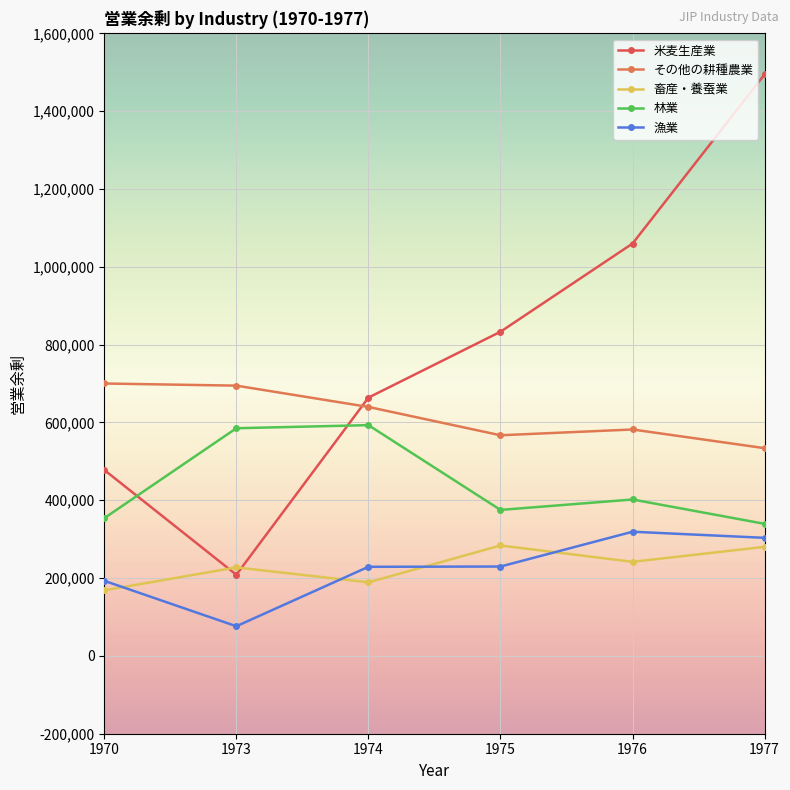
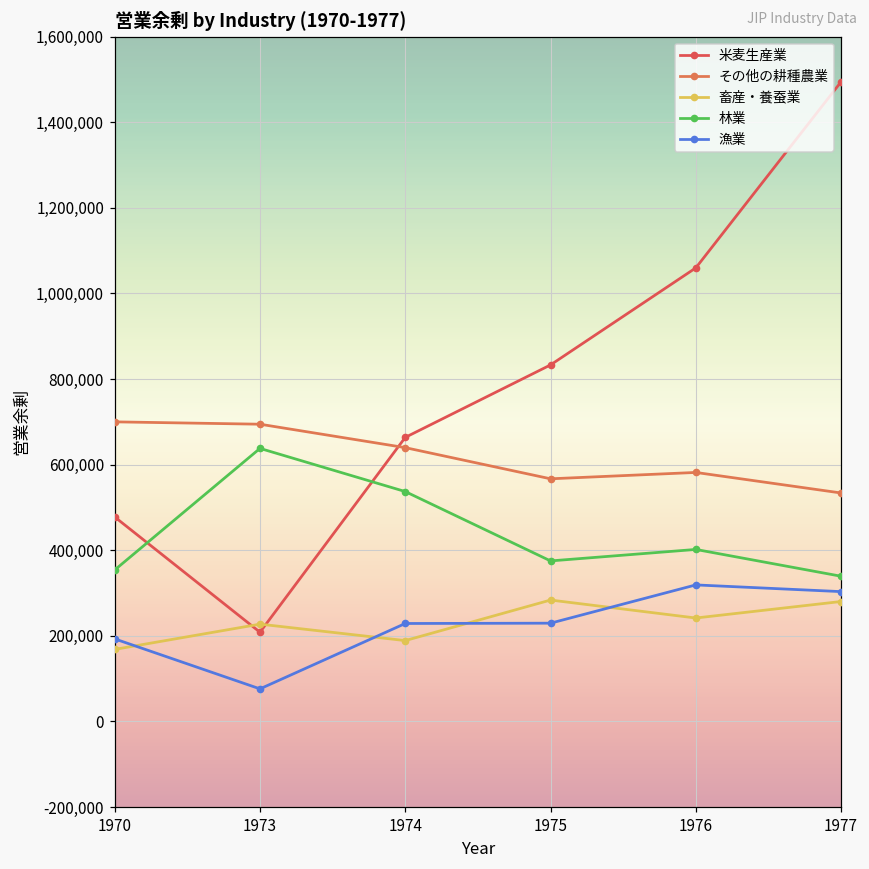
林業, 1973: 590,000 -> 640,000
林業, 1974: 590,000 -> 540,000
